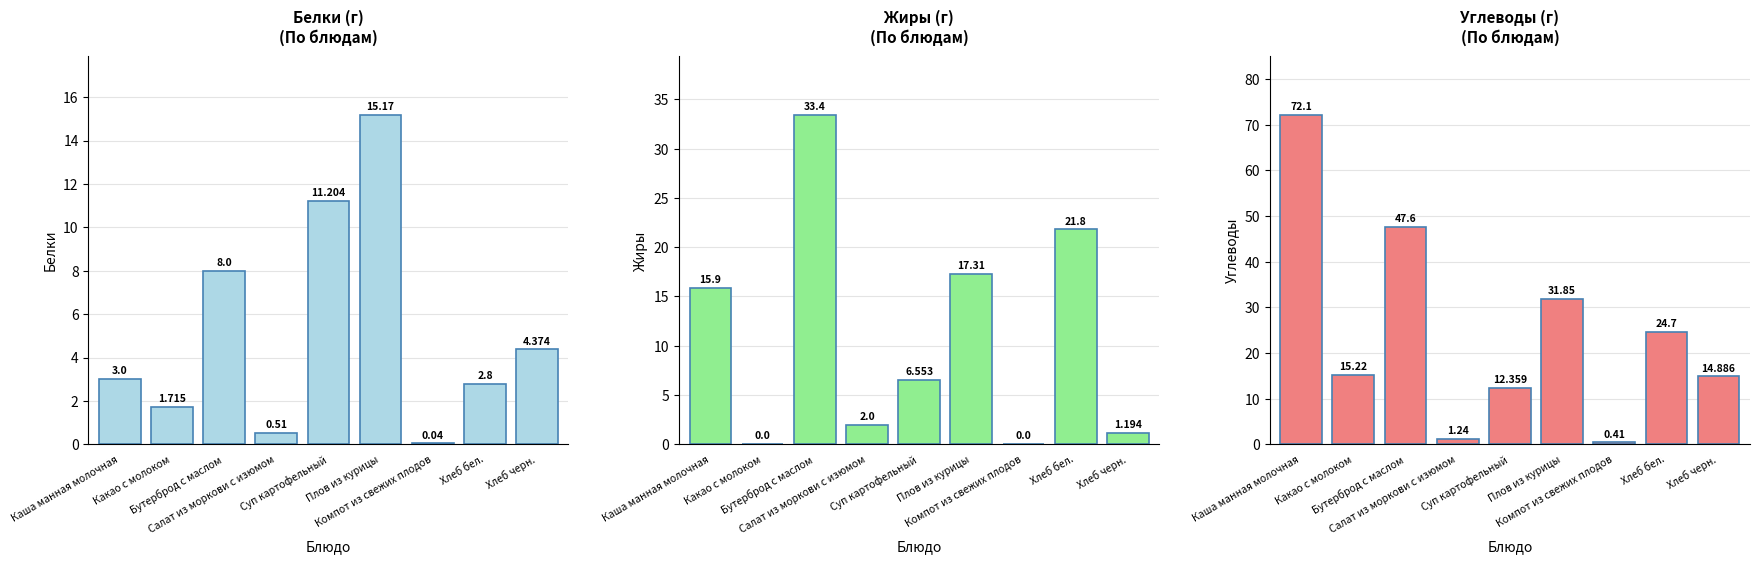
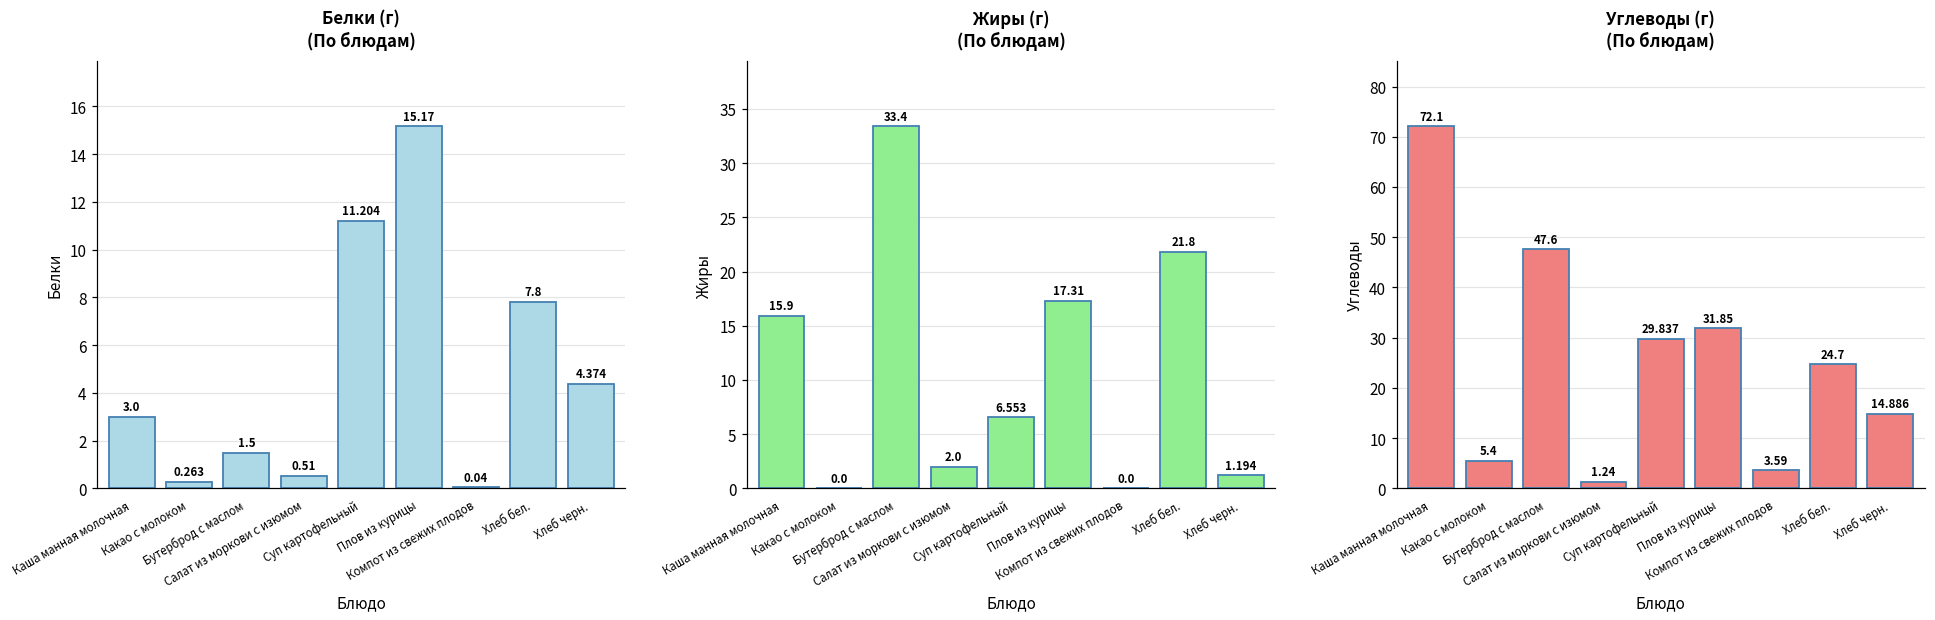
Белки (г) (По блюдам), Какао с молоком: 1.715 -> 0.263
Белки (г) (По блюдам), Бутерброд с маслом: 8.0 -> 1.5
Белки (г) (По блюдам), Хлеб бел.: 2.8 -> 7.8
Углеводы (г) (По блюдам), Какао с молоком: 15.22 -> 5.4
Углеводы (г) (По блюдам), Суп картофельный: 12.359 -> 29.837
Углеводы (г) (По блюдам), Компот из свежих плодов: 0.41 -> 3.59
